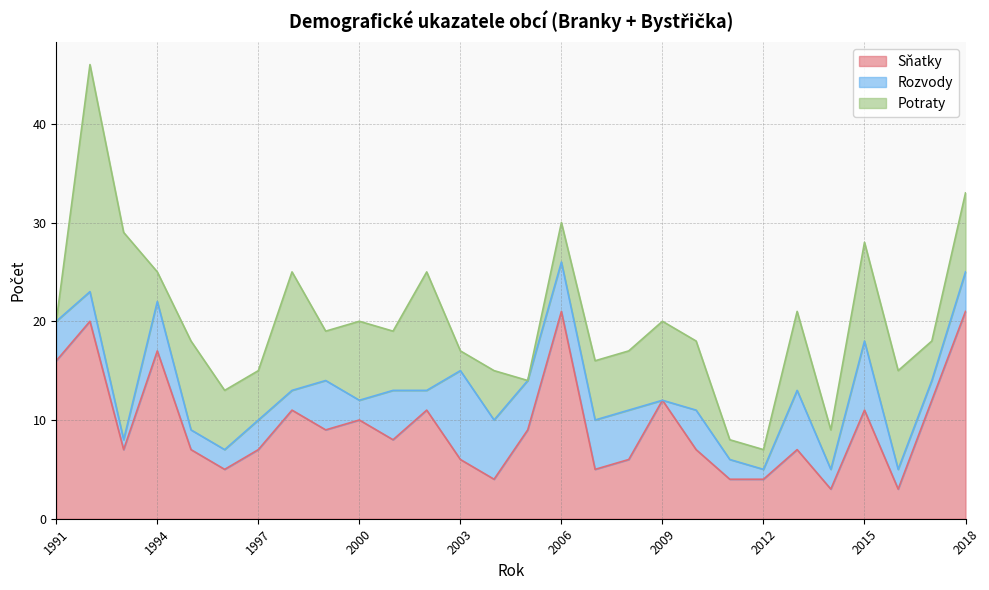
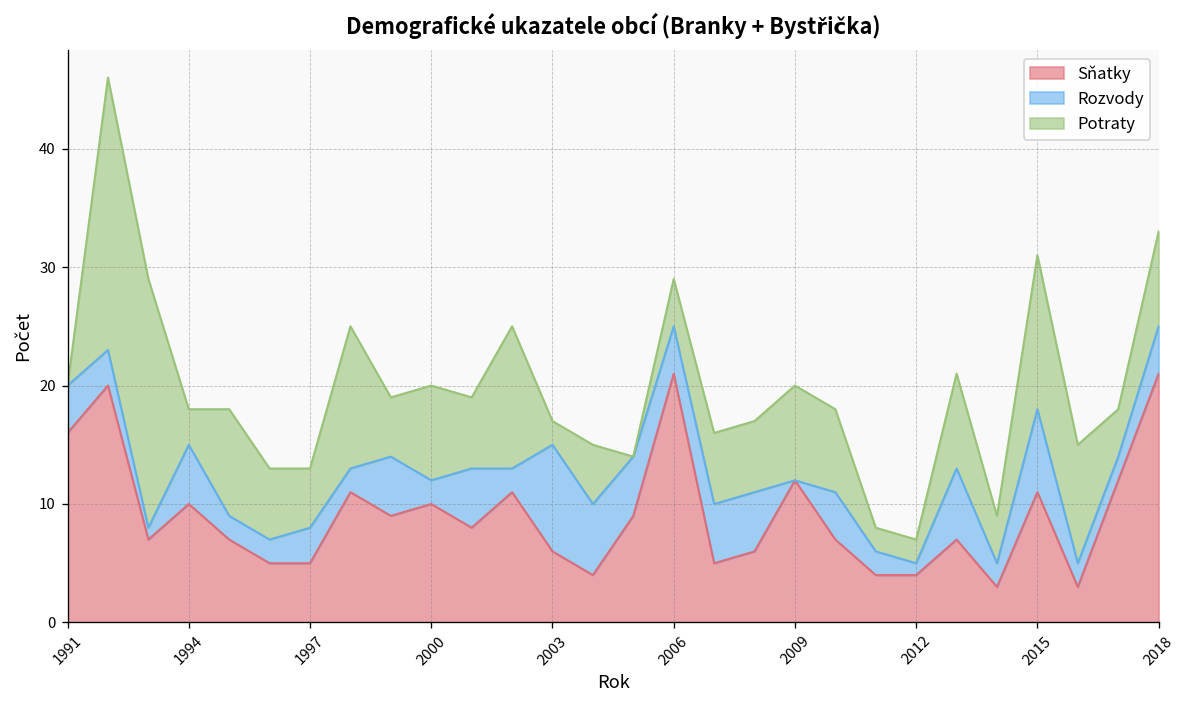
Sňatky, 1994: 17 -> 10
Sňatky, 1997: 7 -> 5
Rozvody, 2006: 5 -> 4
Potraty, 2015: 10 -> 13
